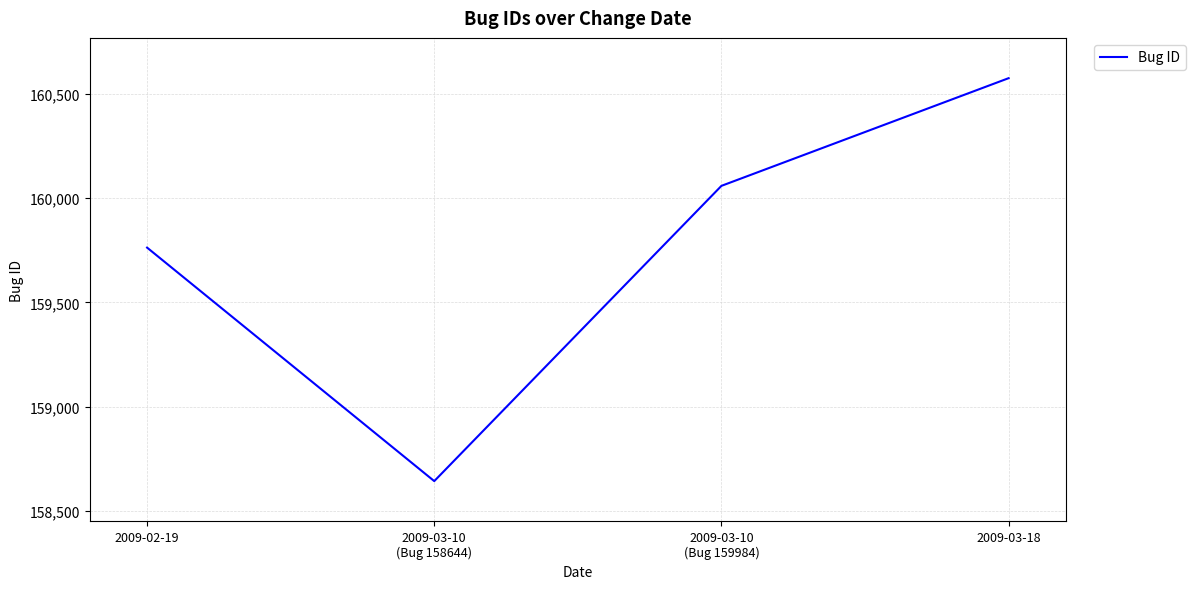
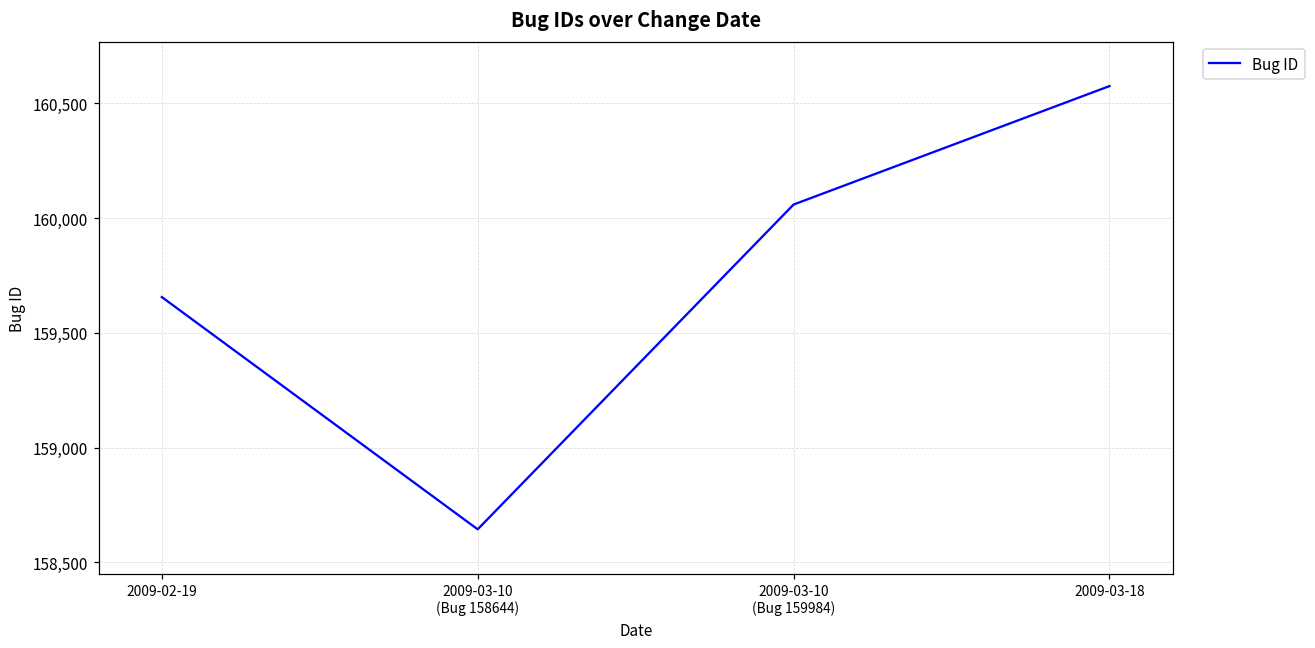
2009-02-19: 159,760 -> 159,660
